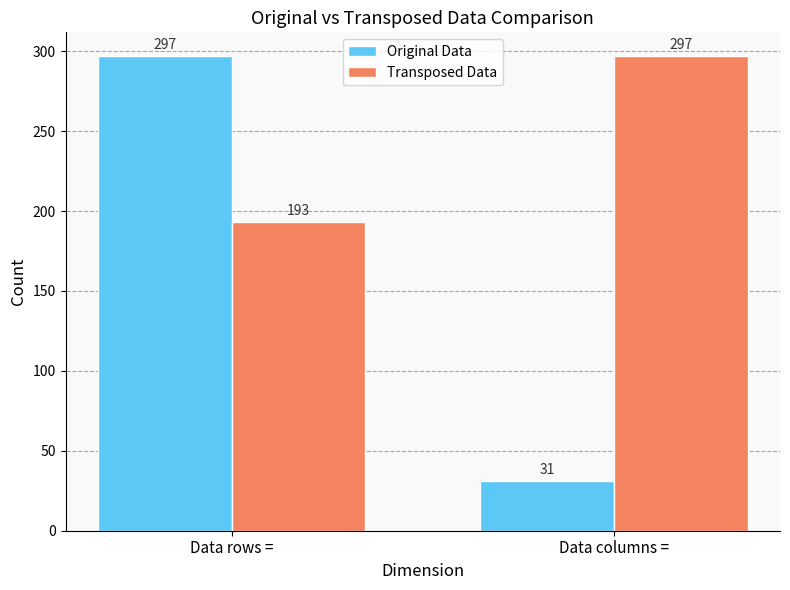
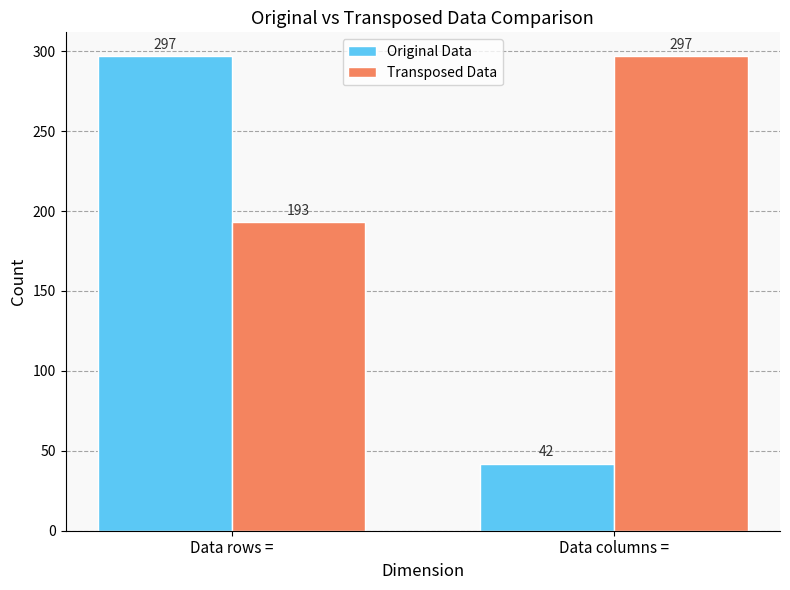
Original Data, Data columns =: 31 -> 42
